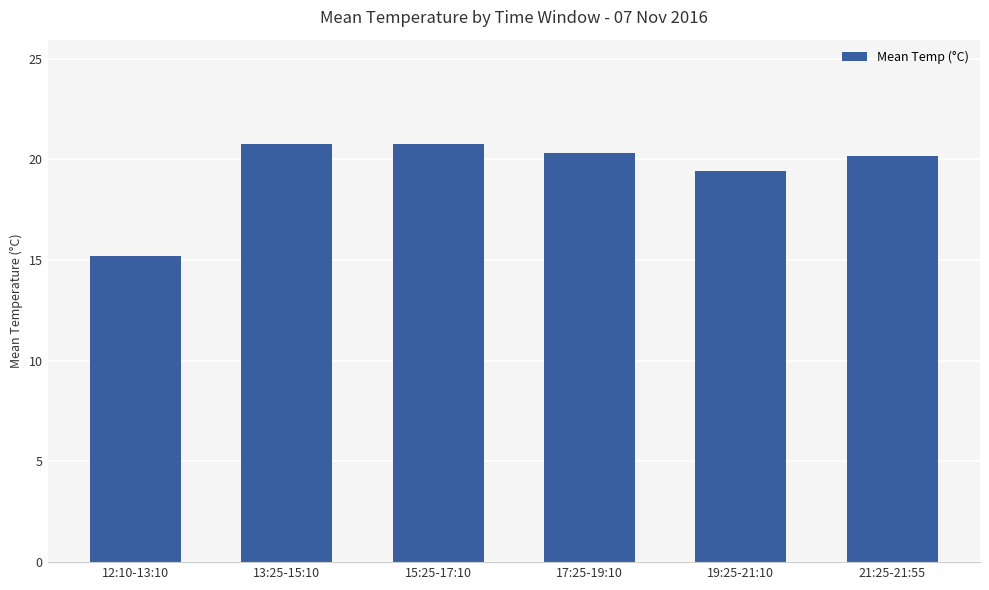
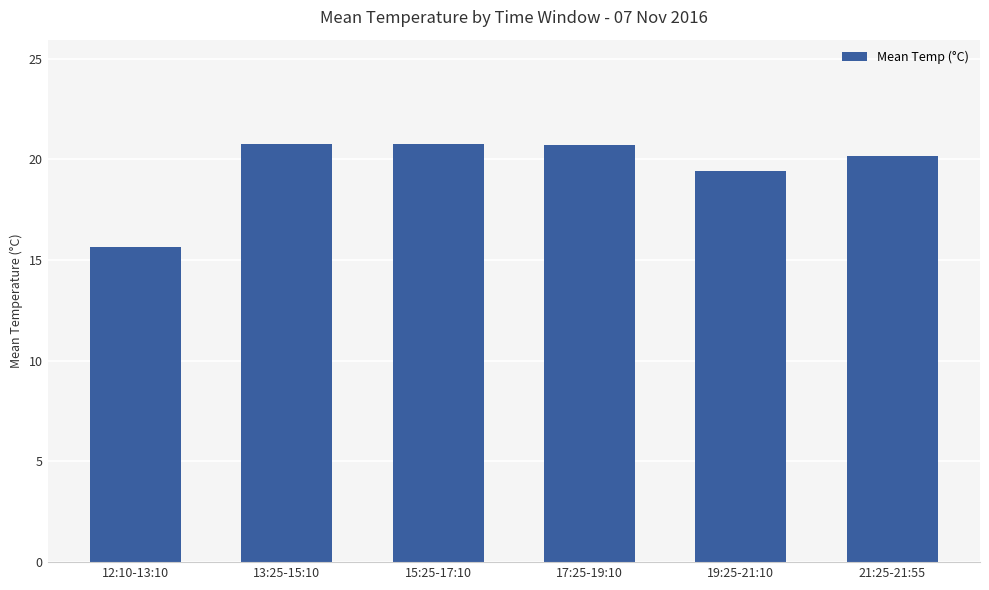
12:10-13:10: 15.2 -> 15.7
17:25-19:10: 20.3 -> 20.7
